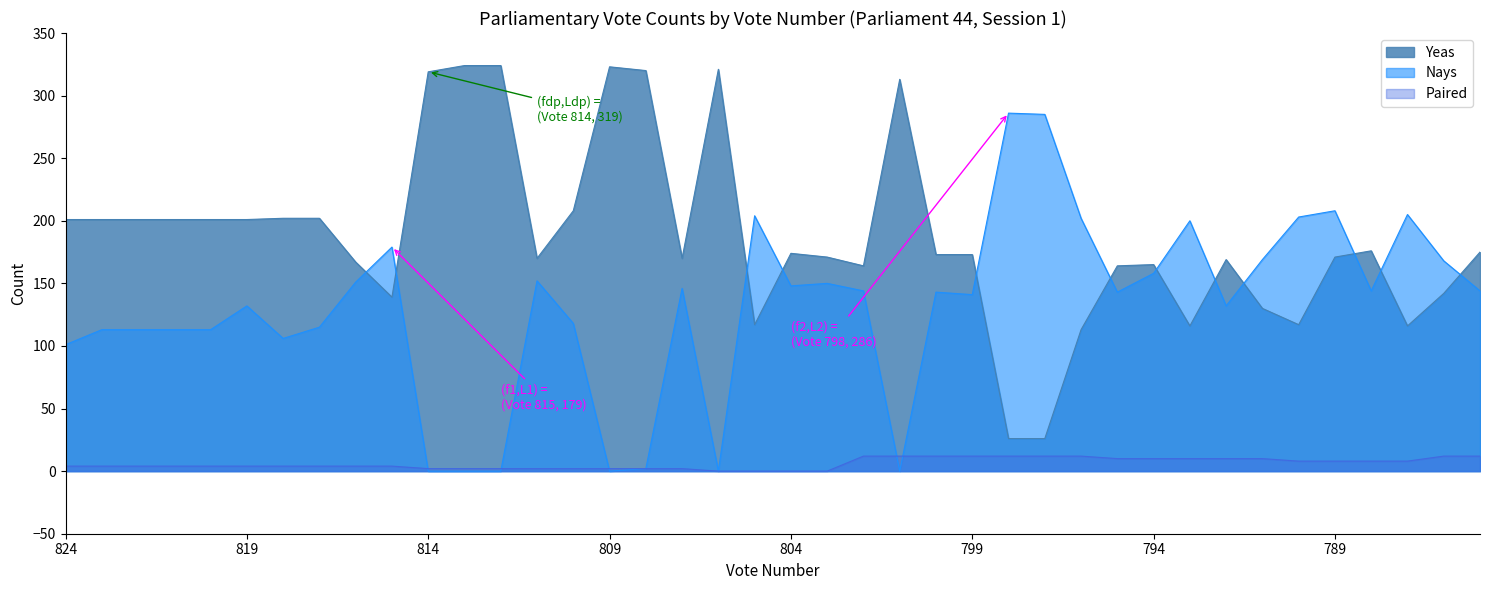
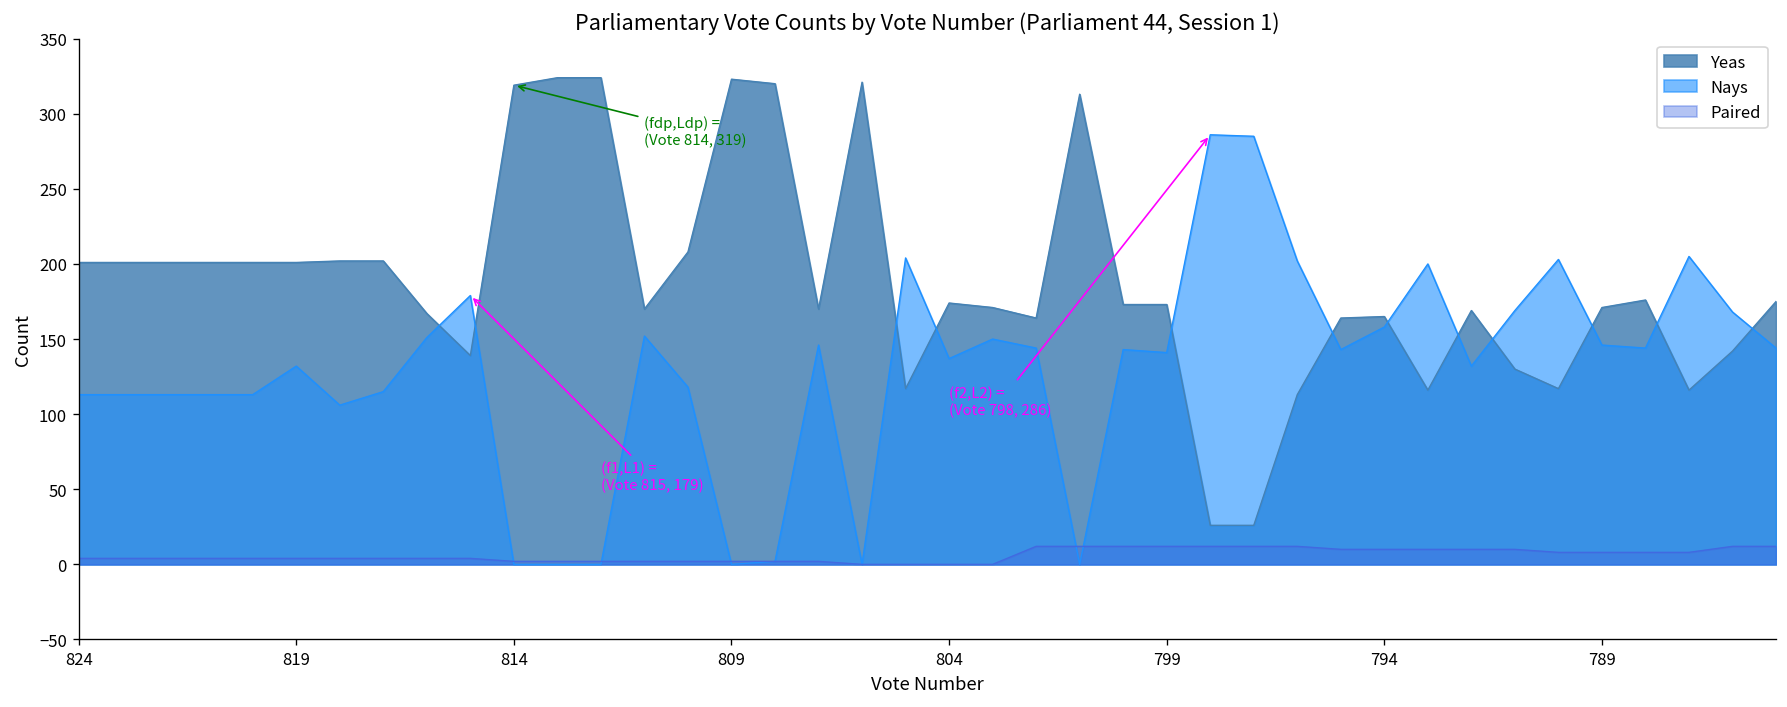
Nays, 824: 101 -> 113
Nays, 804: 148 -> 137
Nays, 789: 208 -> 146
